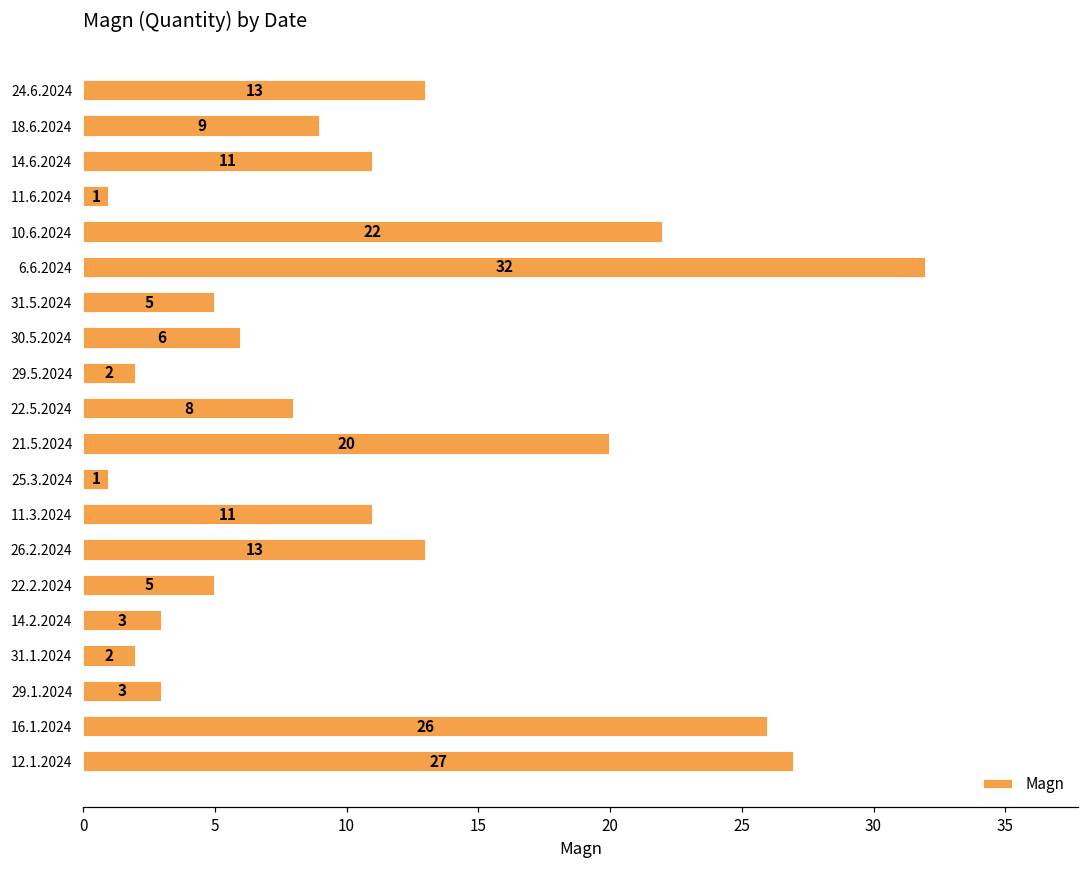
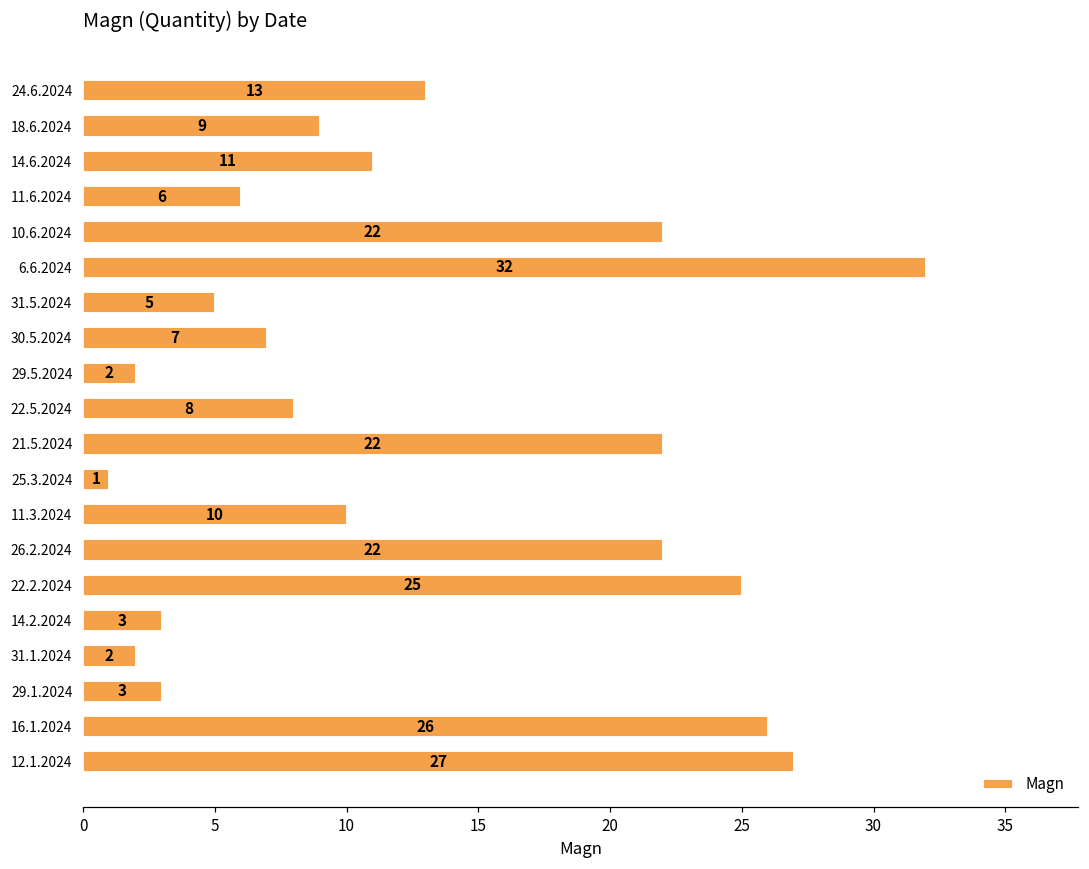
11.6.2024: 1 -> 6
30.5.2024: 6 -> 7
21.5.2024: 20 -> 22
11.3.2024: 11 -> 10
26.2.2024: 13 -> 22
22.2.2024: 5 -> 25
